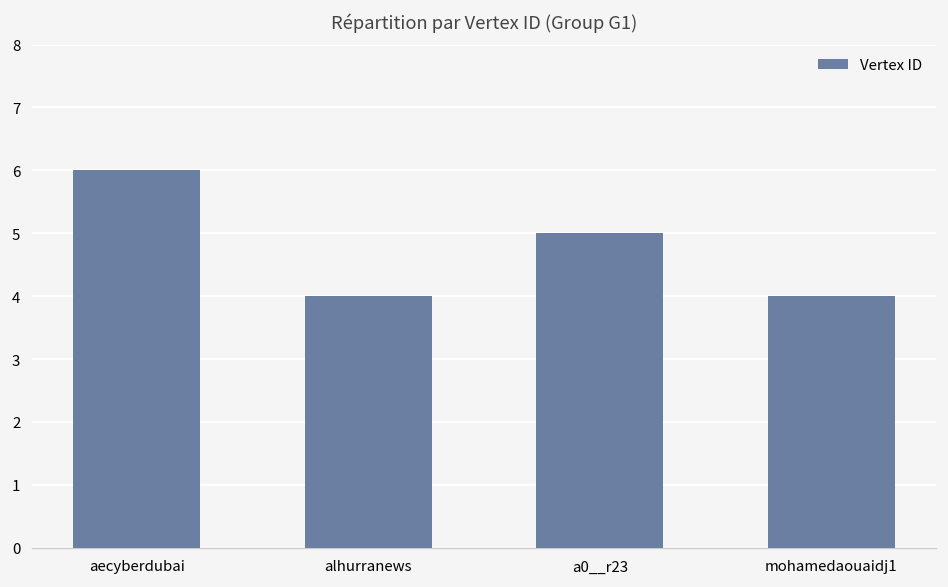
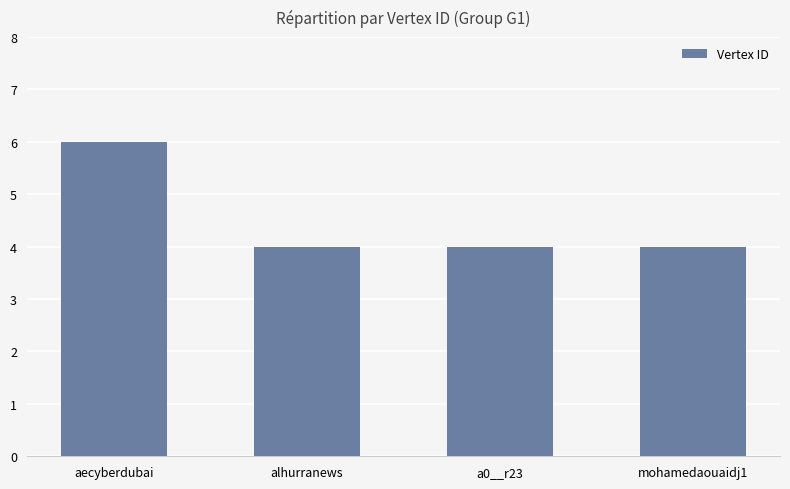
a0__r23: 5 -> 4
